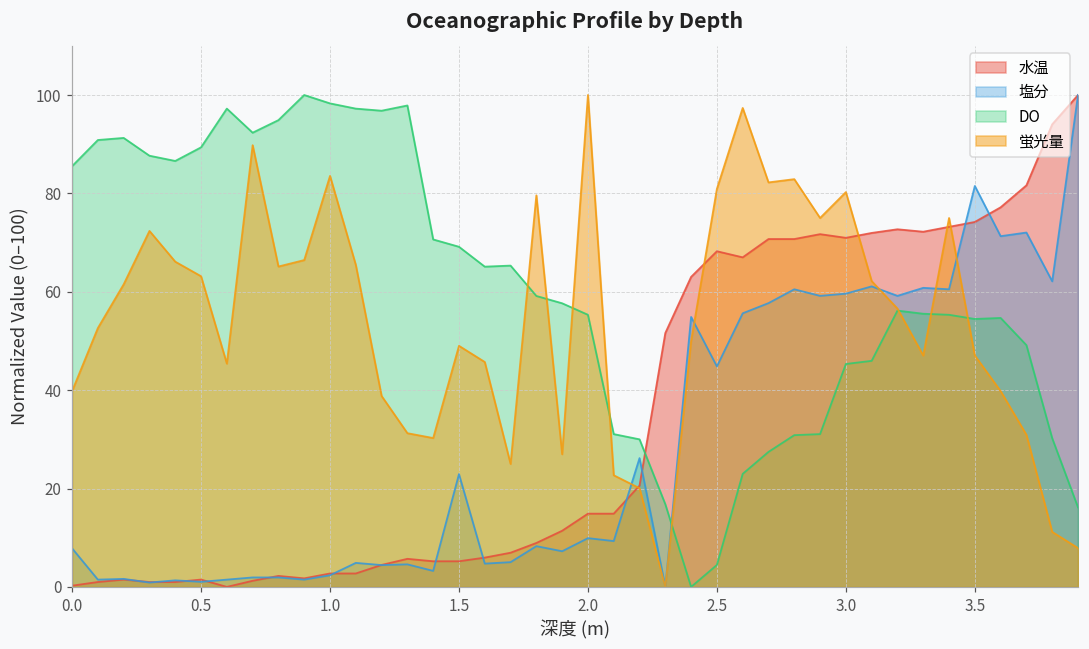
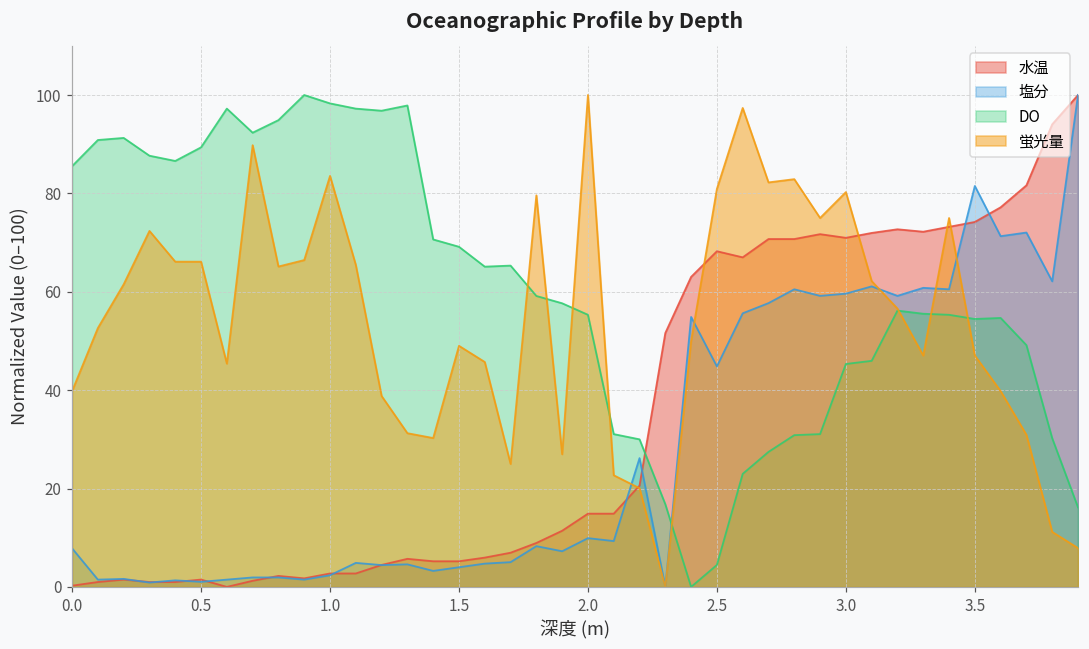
蛍光量, 0.5: 63 -> 66
塩分, 1.5: 23 -> 4
